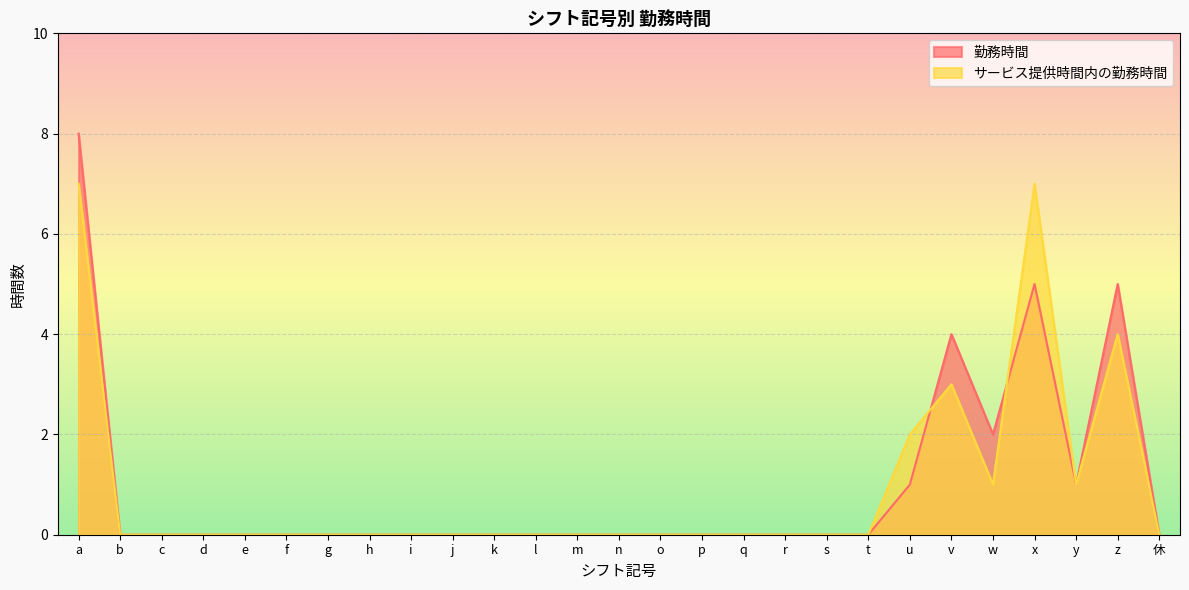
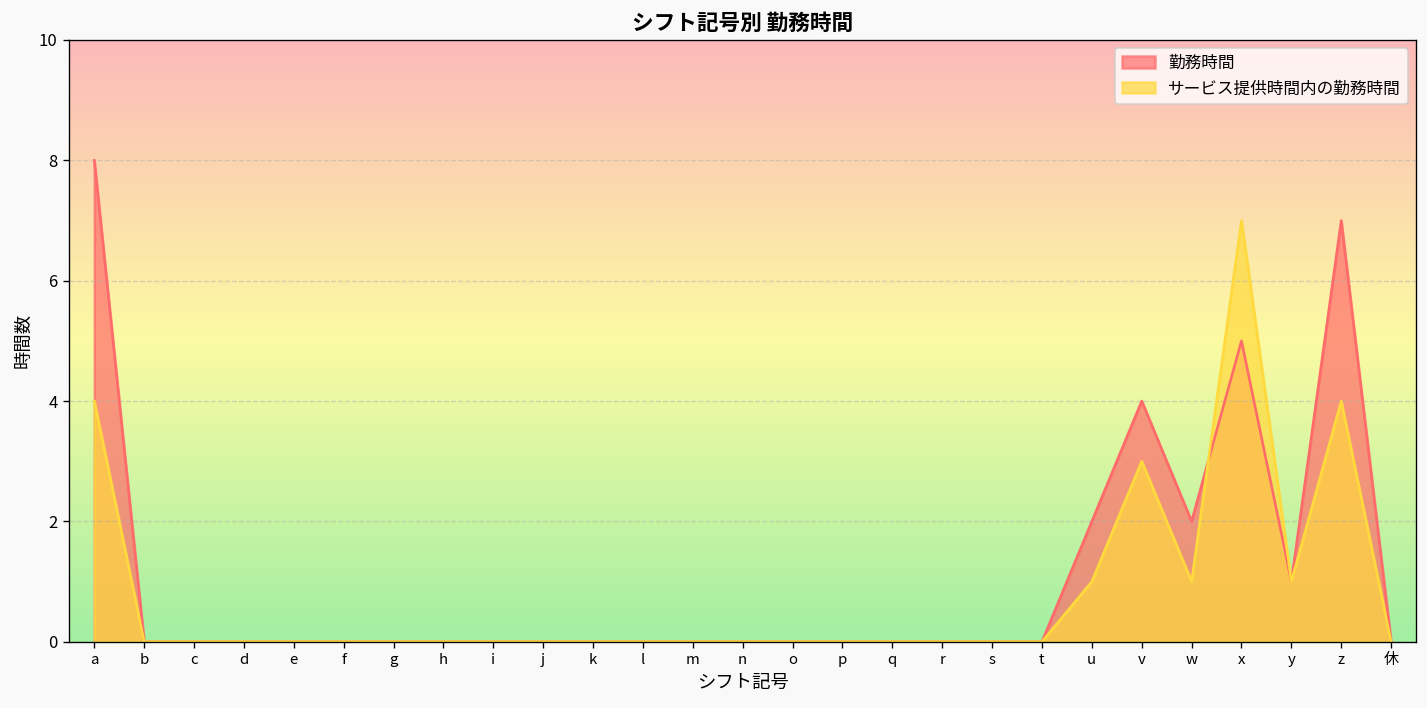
サービス提供時間内の勤務時間, a: 7 -> 4
勤務時間, u: 1 -> 2
サービス提供時間内の勤務時間, u: 2 -> 1
勤務時間, z: 5 -> 7
